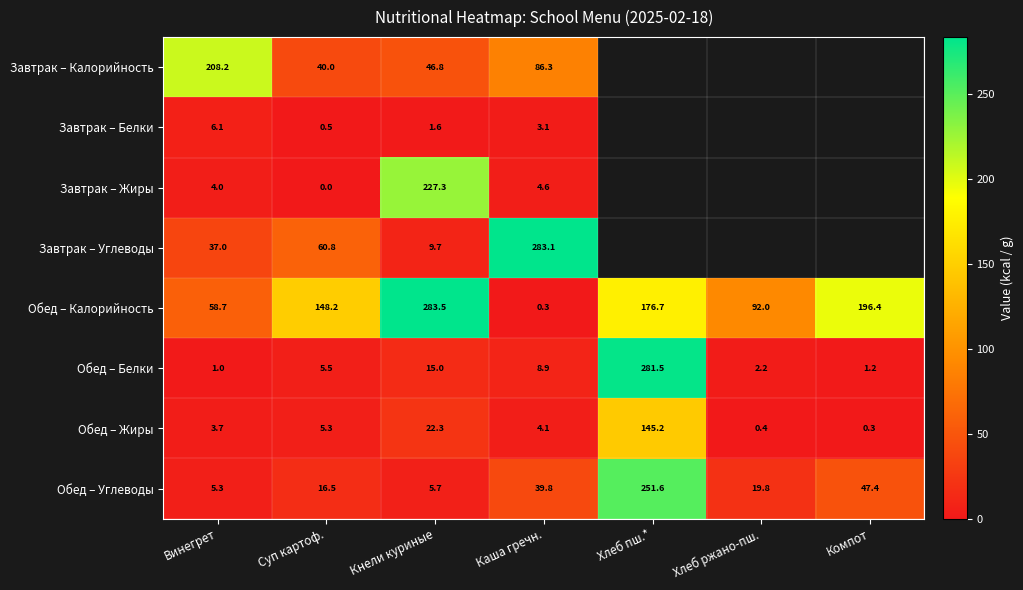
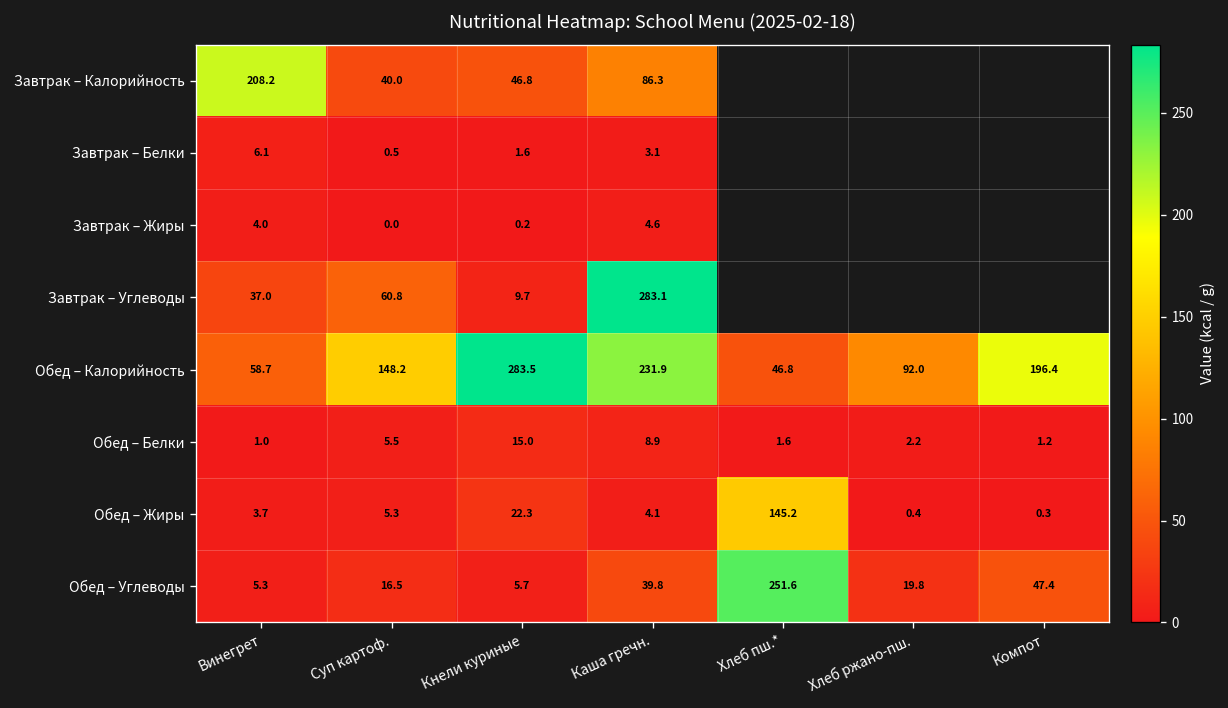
Завтрак – Жиры, Кнели куриные: 227.3 -> 0.2
Обед – Калорийность, Каша гречн.: 0.3 -> 231.9
Обед – Калорийность, Хлеб пш.*: 176.7 -> 46.8
Обед – Белки, Хлеб пш.*: 281.5 -> 1.6
